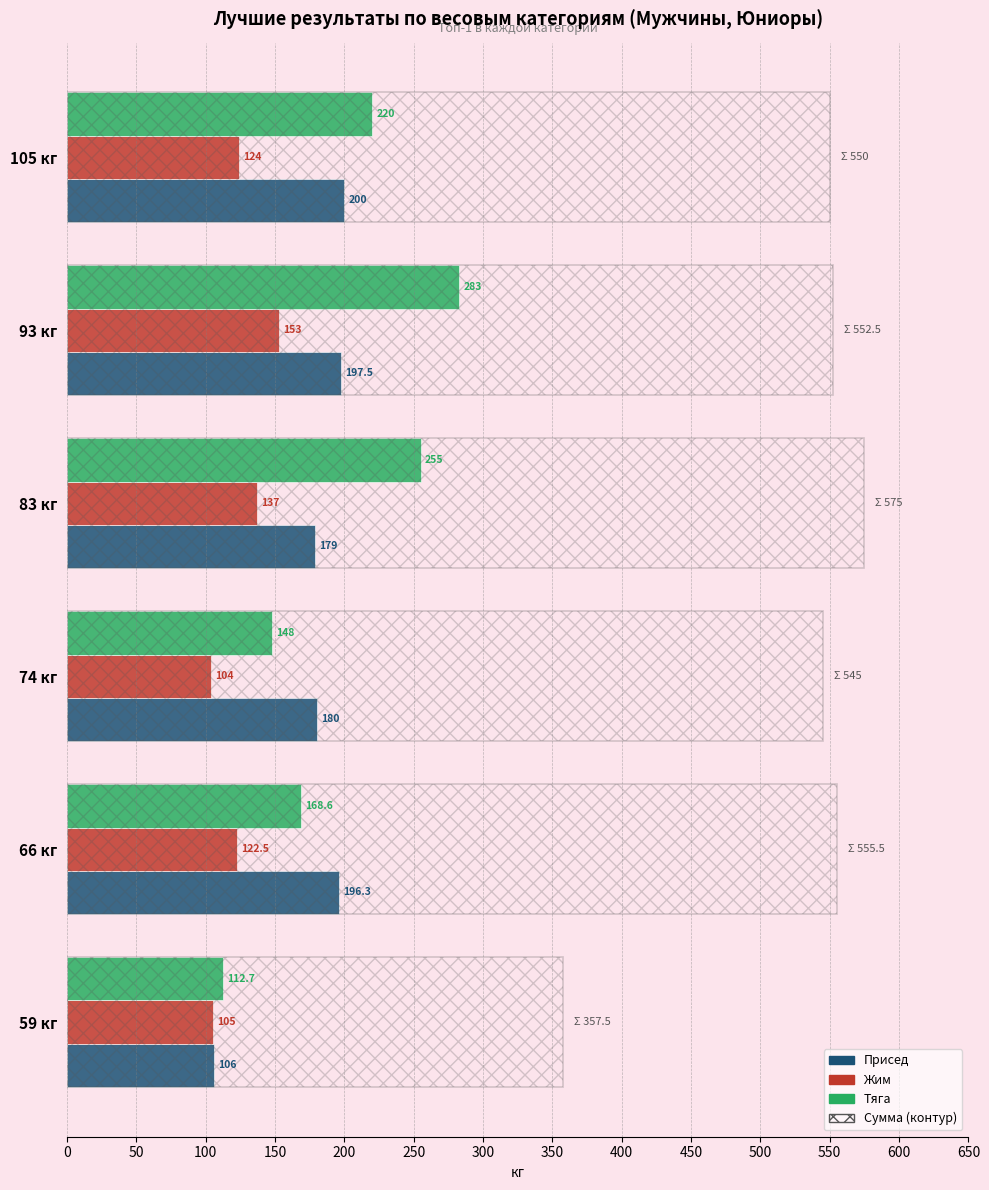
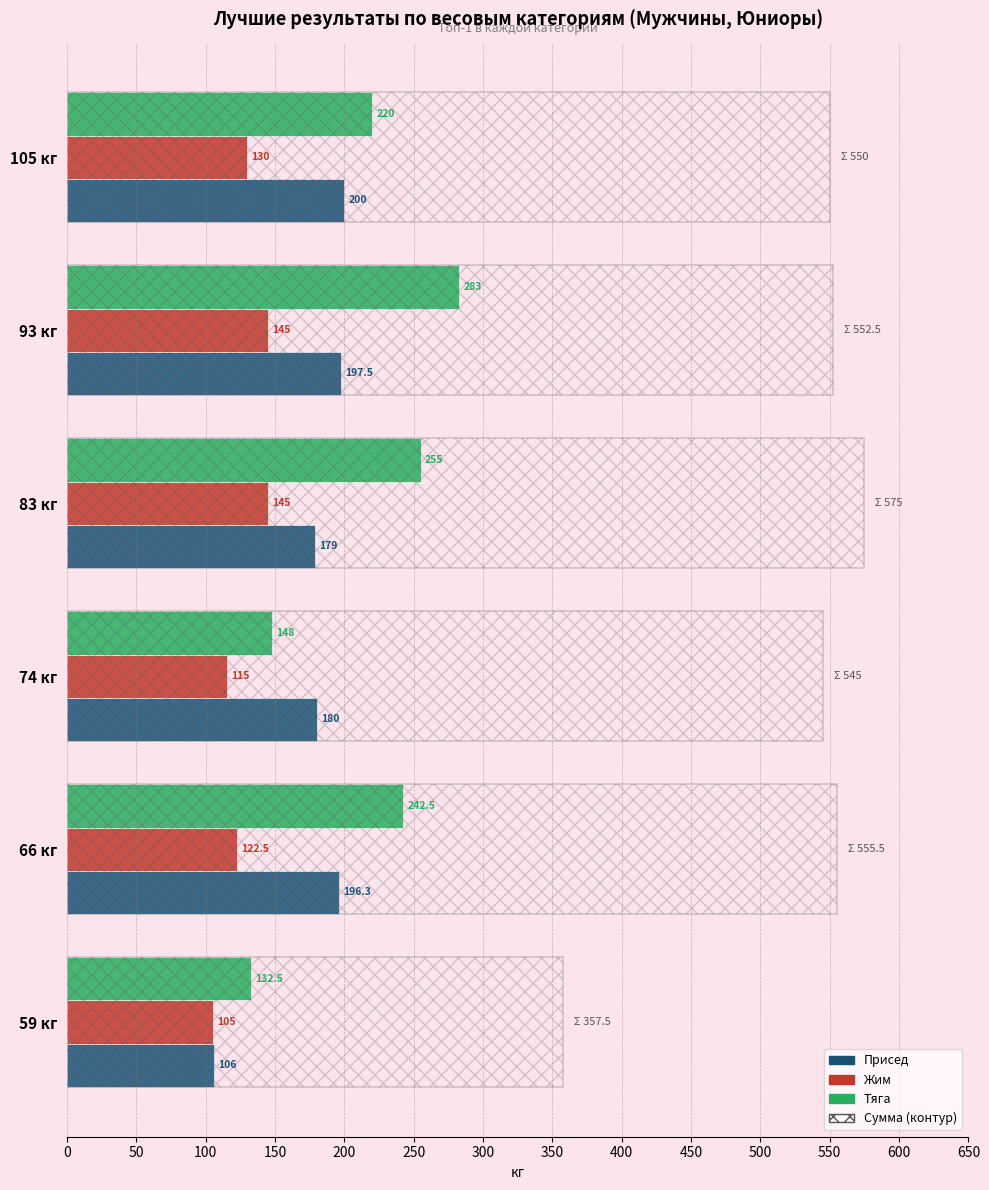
Жим, 105 кг: 124 -> 130
Жим, 93 кг: 153 -> 145
Жим, 83 кг: 137 -> 145
Жим, 74 кг: 104 -> 115
Тяга, 66 кг: 168.6 -> 242.5
Тяга, 59 кг: 112.7 -> 132.5
